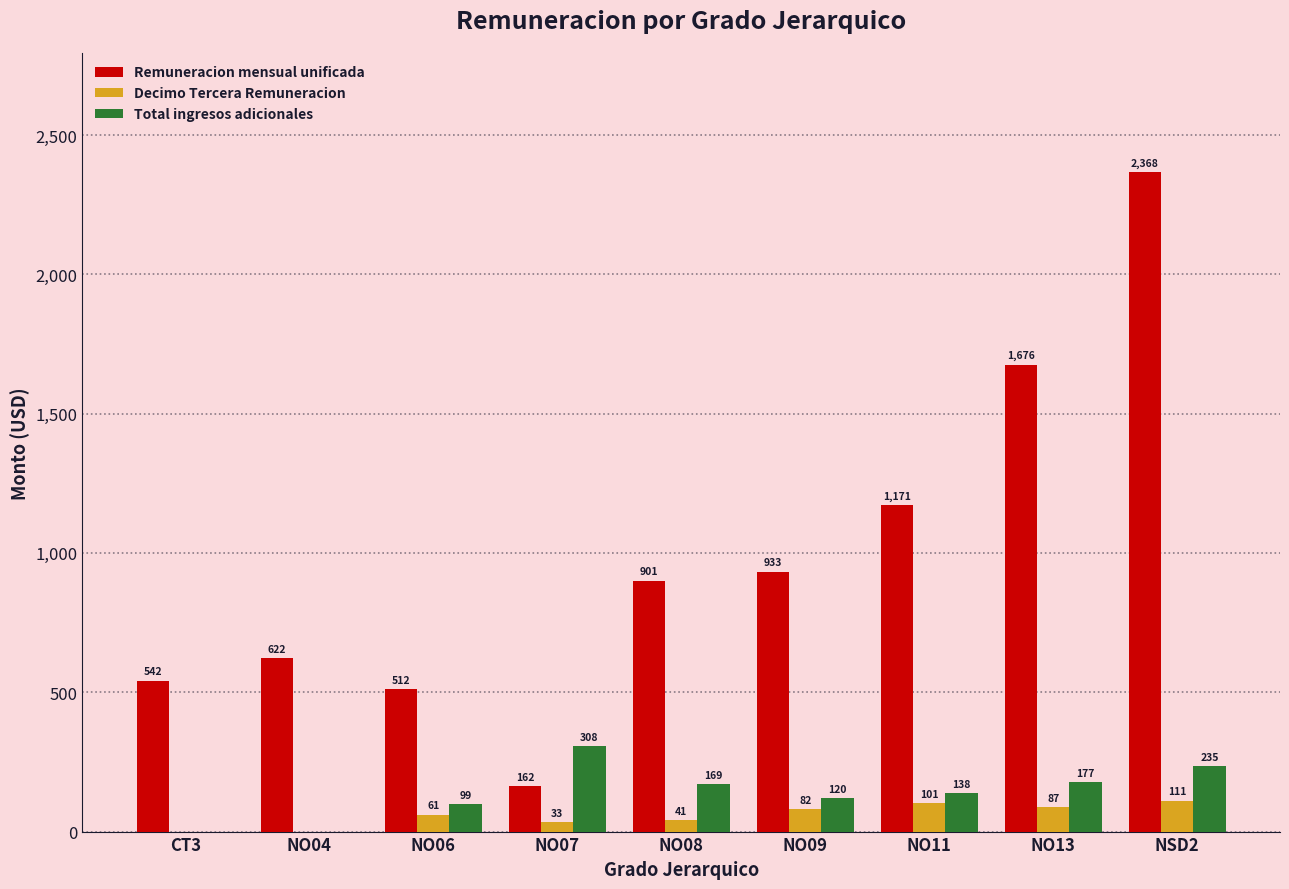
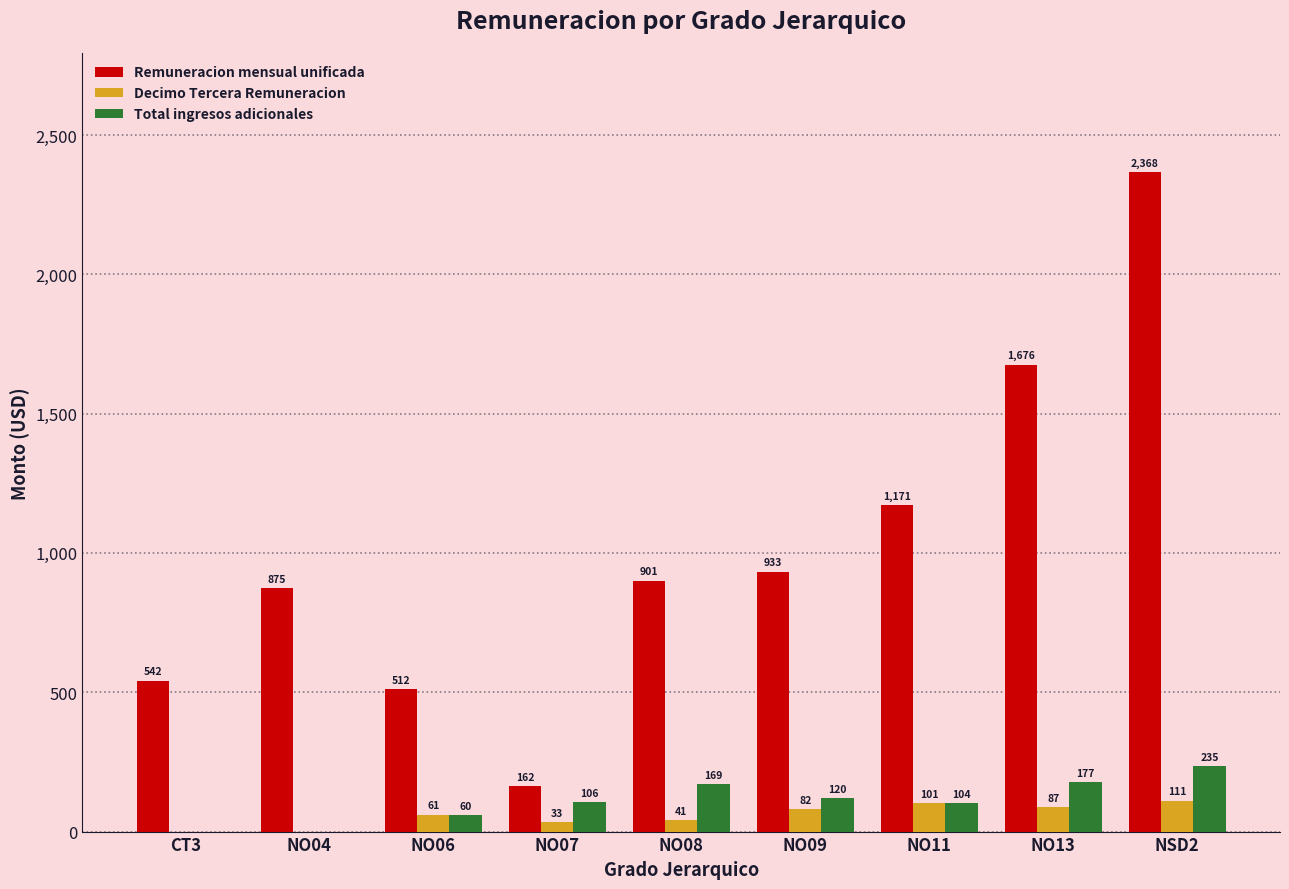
Remuneracion mensual unificada, NO04: 622 -> 875
Total ingresos adicionales, NO06: 99 -> 60
Total ingresos adicionales, NO07: 308 -> 106
Total ingresos adicionales, NO11: 138 -> 104
